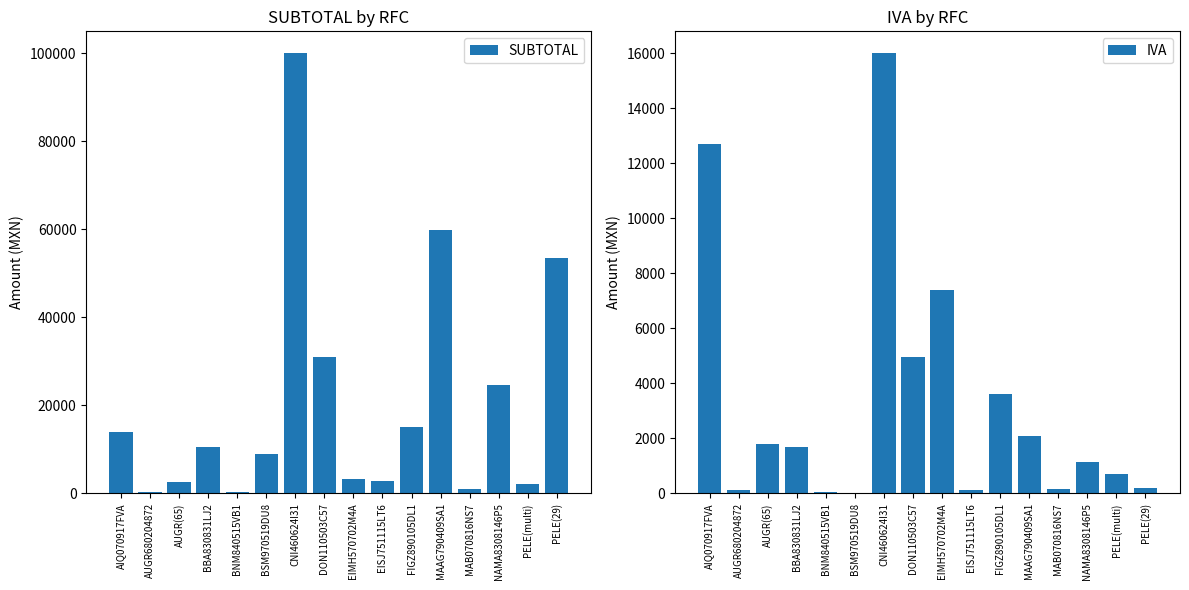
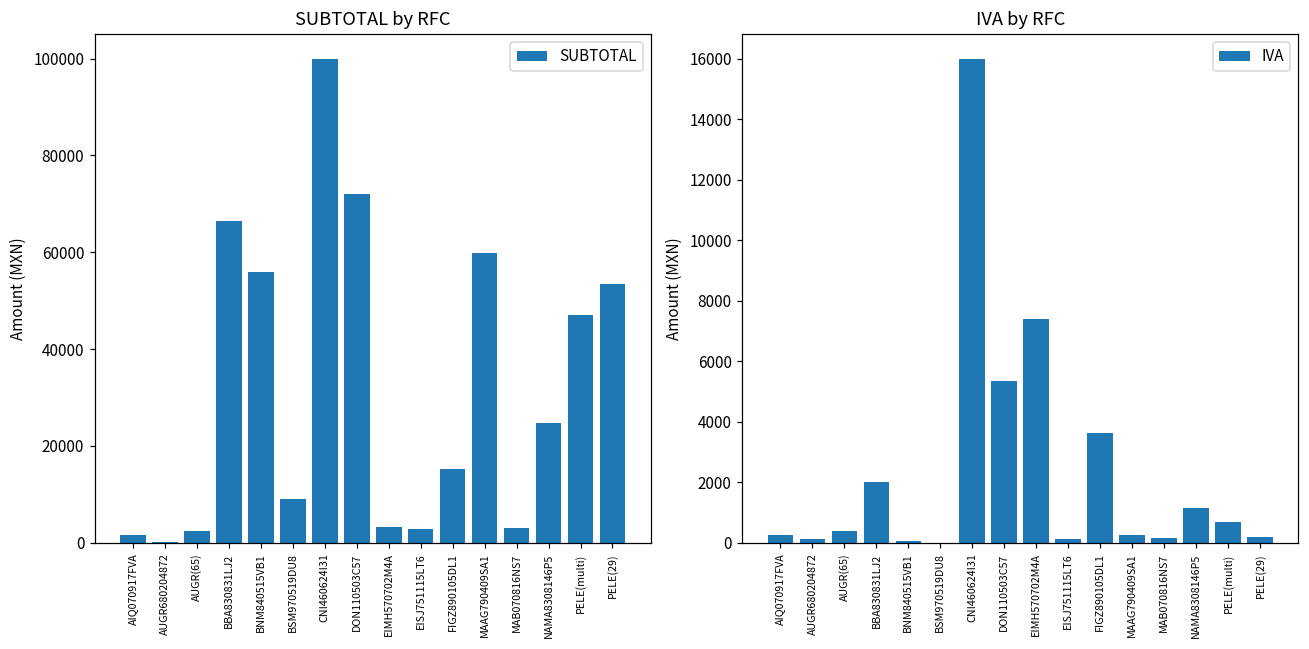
SUBTOTAL by RFC, AIQ070917FVA: 14000 -> 2000
SUBTOTAL by RFC, BBA830831LJ2: 11000 -> 67000
SUBTOTAL by RFC, BNM840515VB1: 0 -> 56000
SUBTOTAL by RFC, DON110503C57: 31000 -> 72000
SUBTOTAL by RFC, MAB070816NS7: 1000 -> 3000
SUBTOTAL by RFC, PELE(multi): 2000 -> 47000
IVA by RFC, AIQ070917FVA: 12700 -> 300
IVA by RFC, AUGR(65): 1800 -> 400
IVA by RFC, BBA830831LJ2: 1700 -> 2000
IVA by RFC, DON110503C57: 5000 -> 5300
IVA by RFC, MAAG790409SA1: 2100 -> 200
